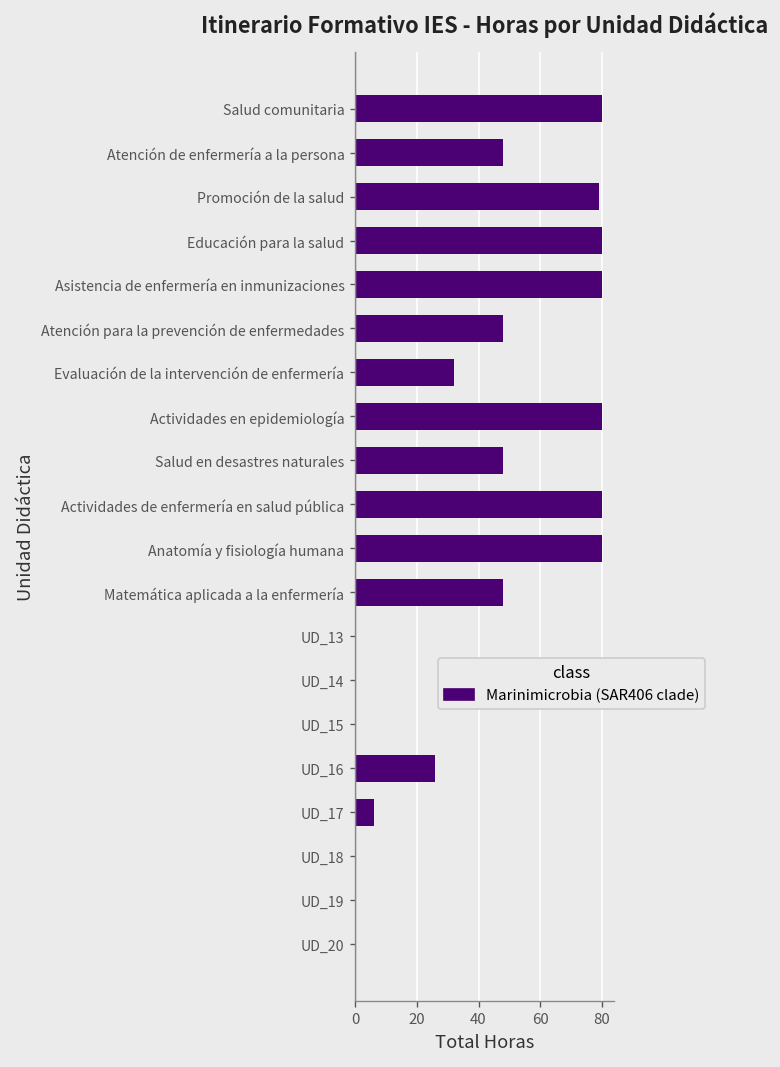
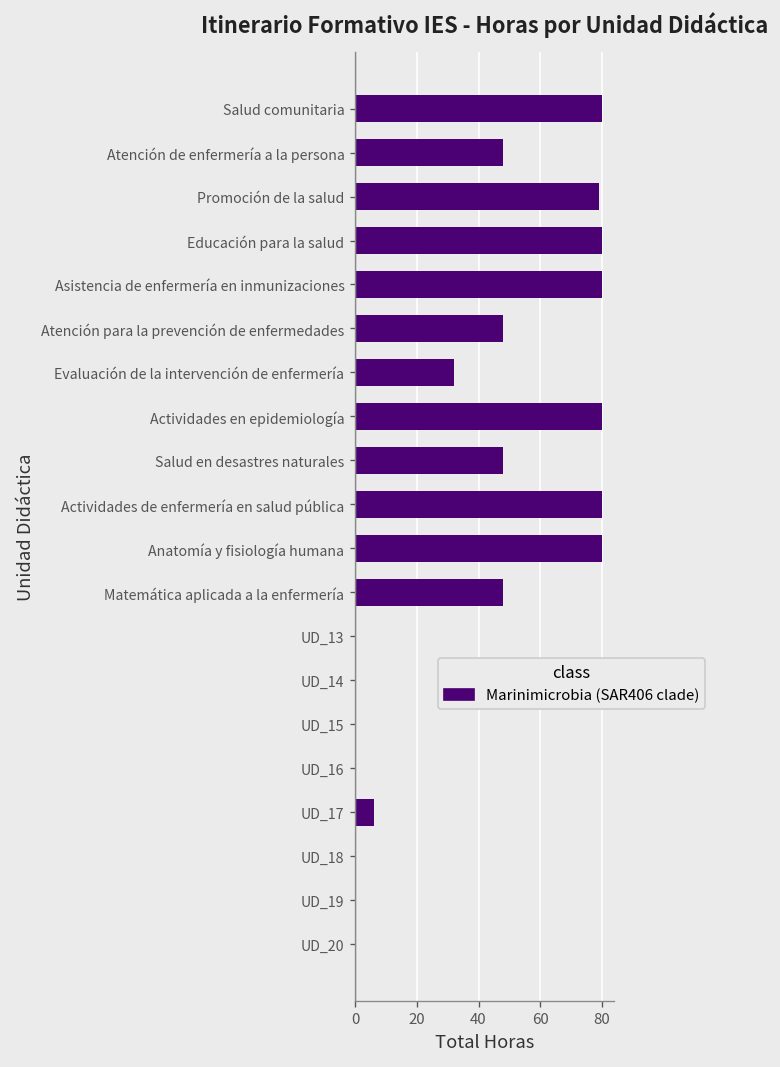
UD_16: 26 -> 0
